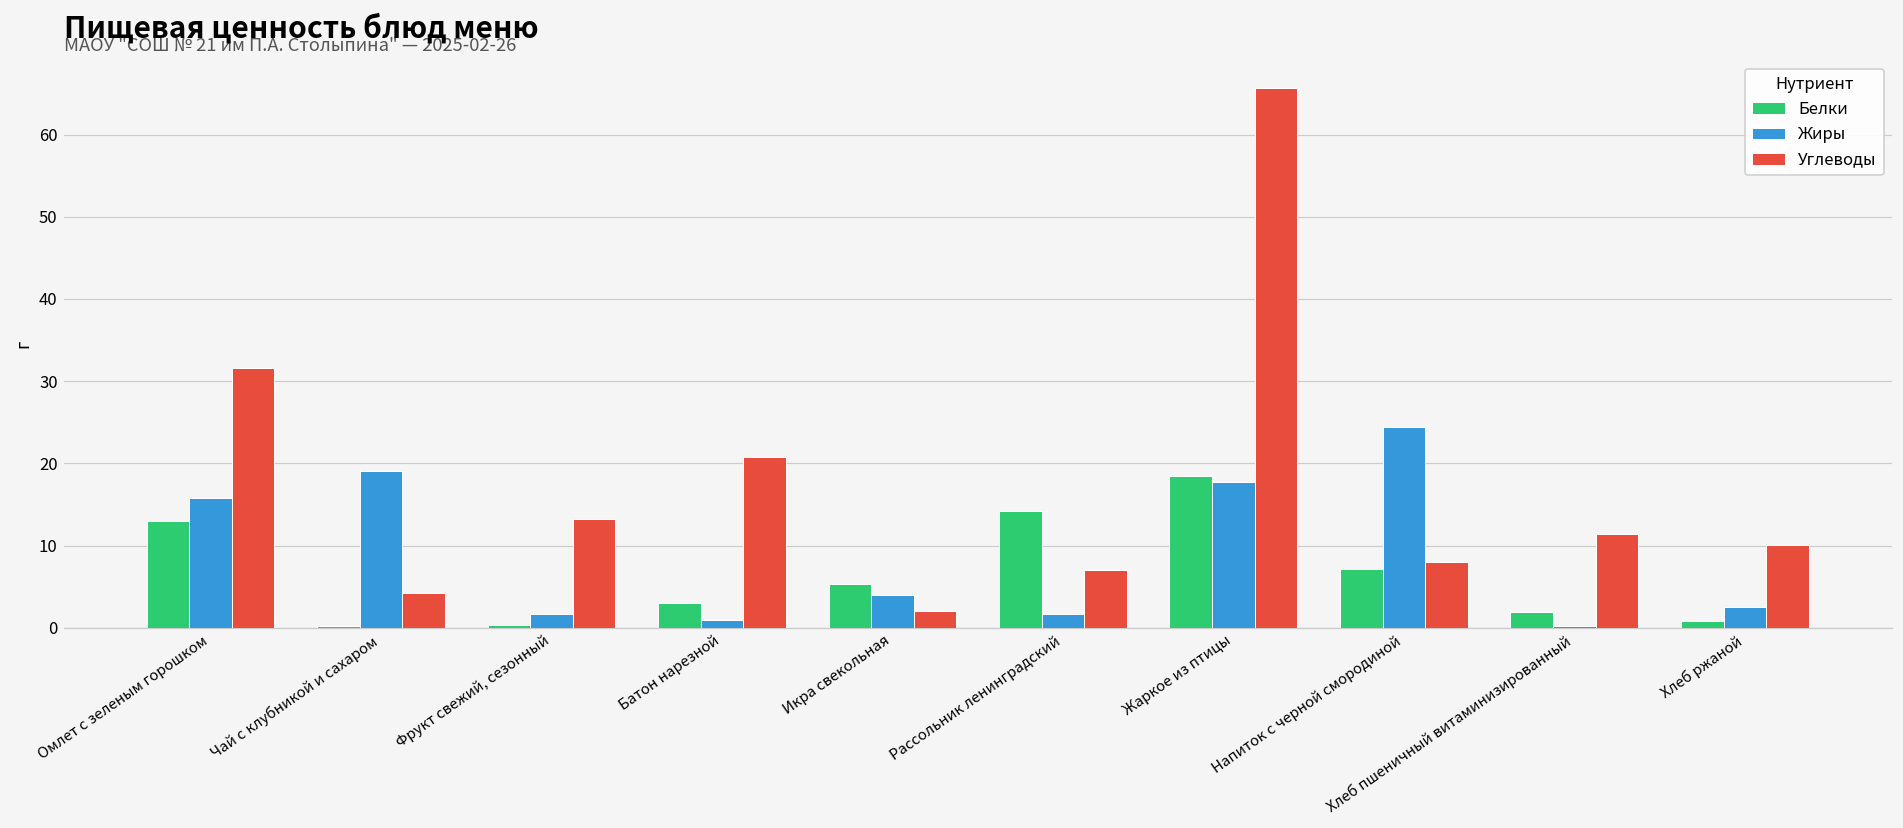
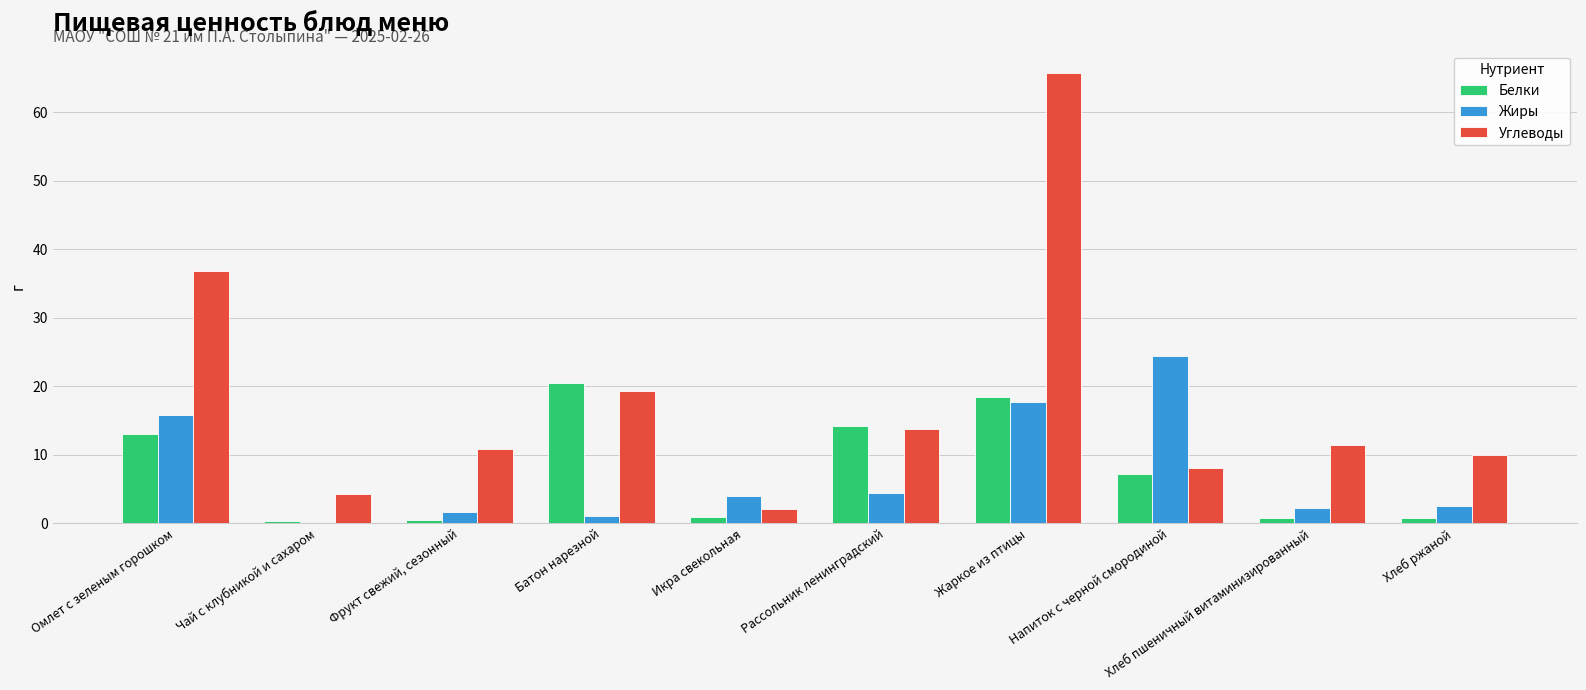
Углеводы, Омлет с зеленым горошком: 32 -> 37
Жиры, Чай с клубникой и сахаром: 19 -> 0
Углеводы, Фрукт свежий, сезонный: 13 -> 11
Белки, Батон нарезной: 3 -> 20
Углеводы, Батон нарезной: 21 -> 19
Белки, Икра свекольная: 5 -> 1
Жиры, Рассольник ленинградский: 2 -> 4
Углеводы, Рассольник ленинградский: 7 -> 14
Белки, Хлеб пшеничный витаминизированный: 2 -> 1
Жиры, Хлеб пшеничный витаминизированный: 0 -> 2
